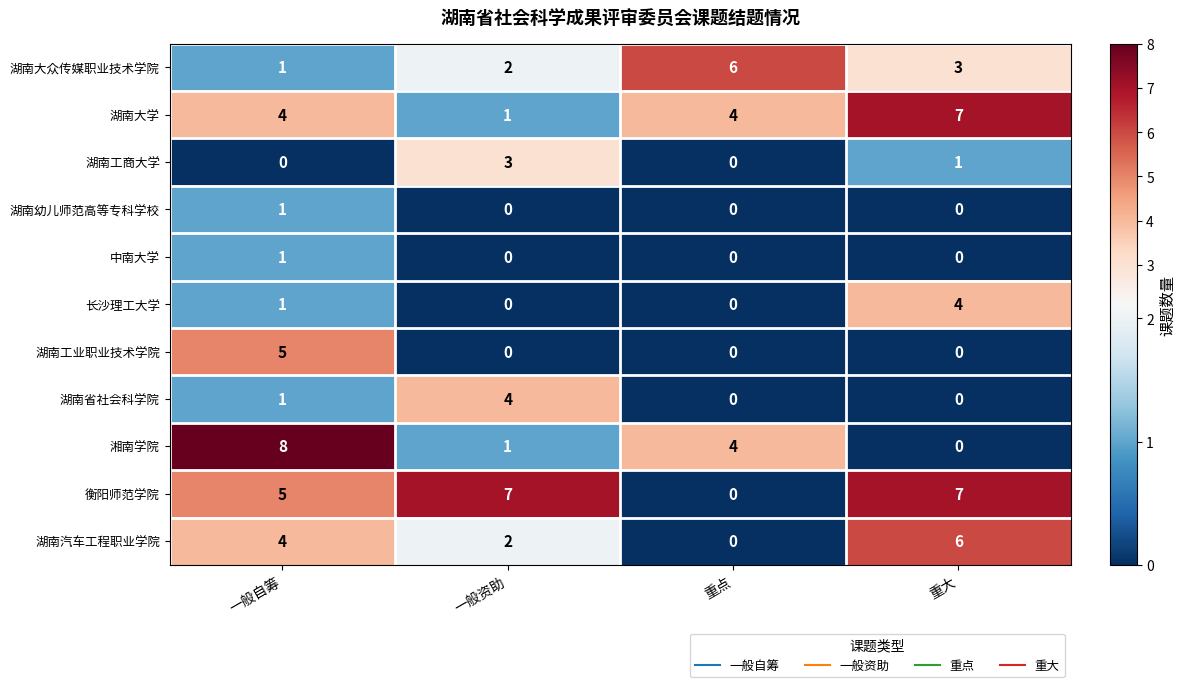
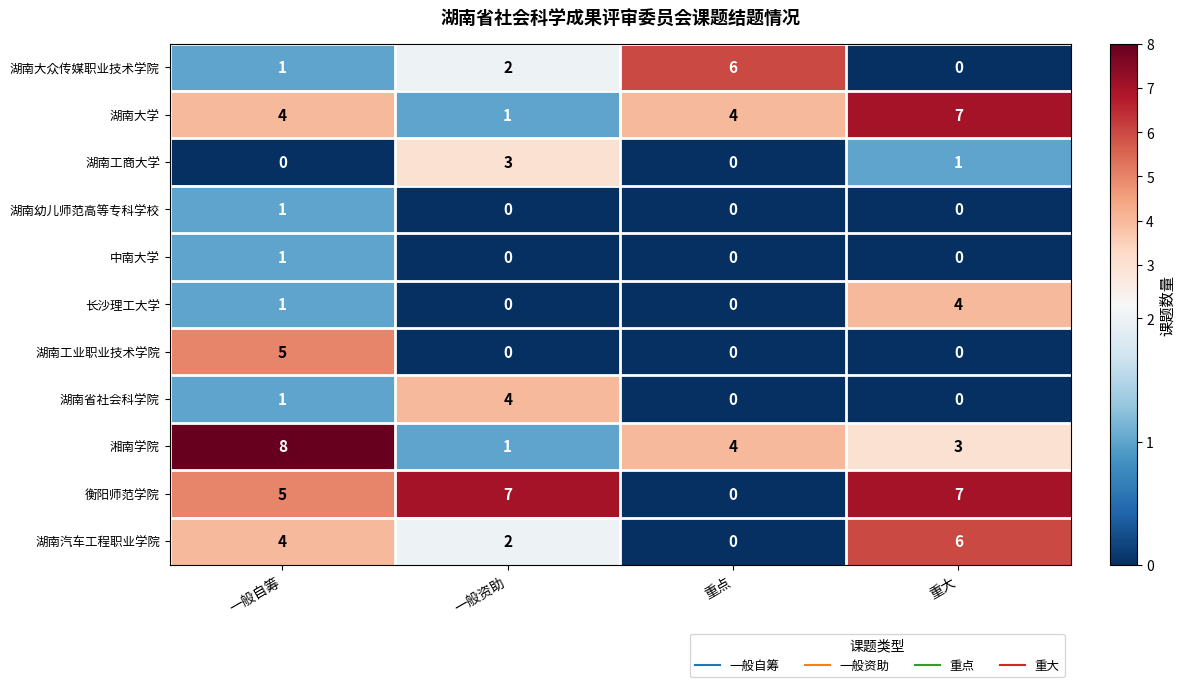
湖南大众传媒职业技术学院, 重大: 3 -> 0
湘南学院, 重大: 0 -> 3
